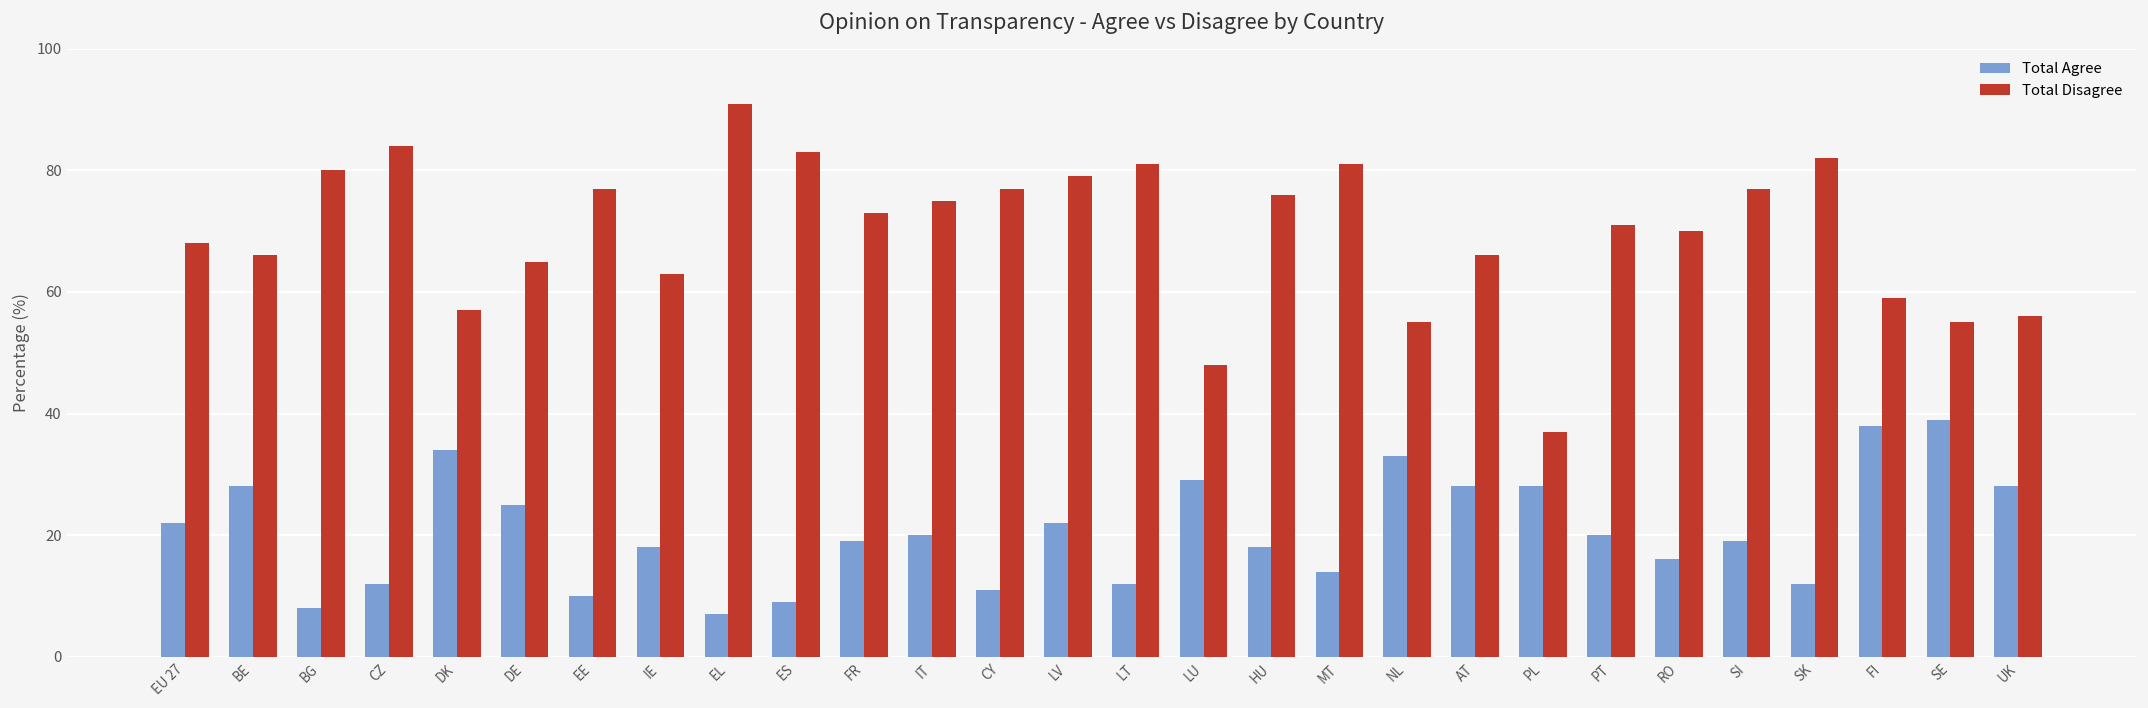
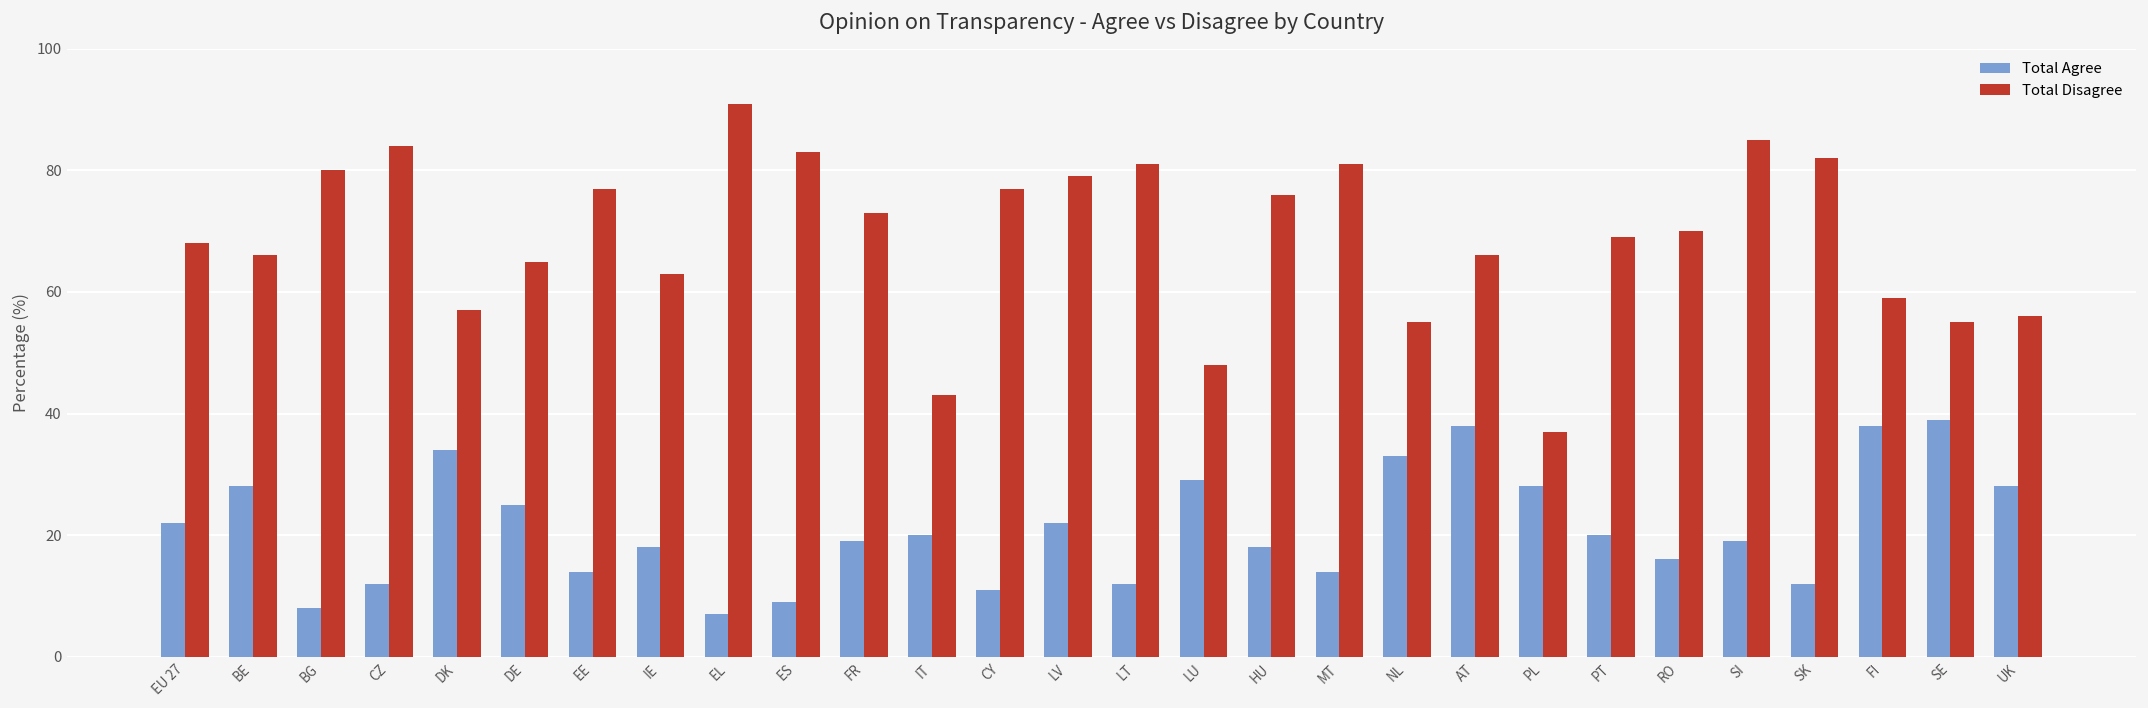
Total Agree, EE: 10 -> 14
Total Disagree, IT: 75 -> 43
Total Agree, AT: 28 -> 38
Total Disagree, PT: 71 -> 69
Total Disagree, SI: 77 -> 85
